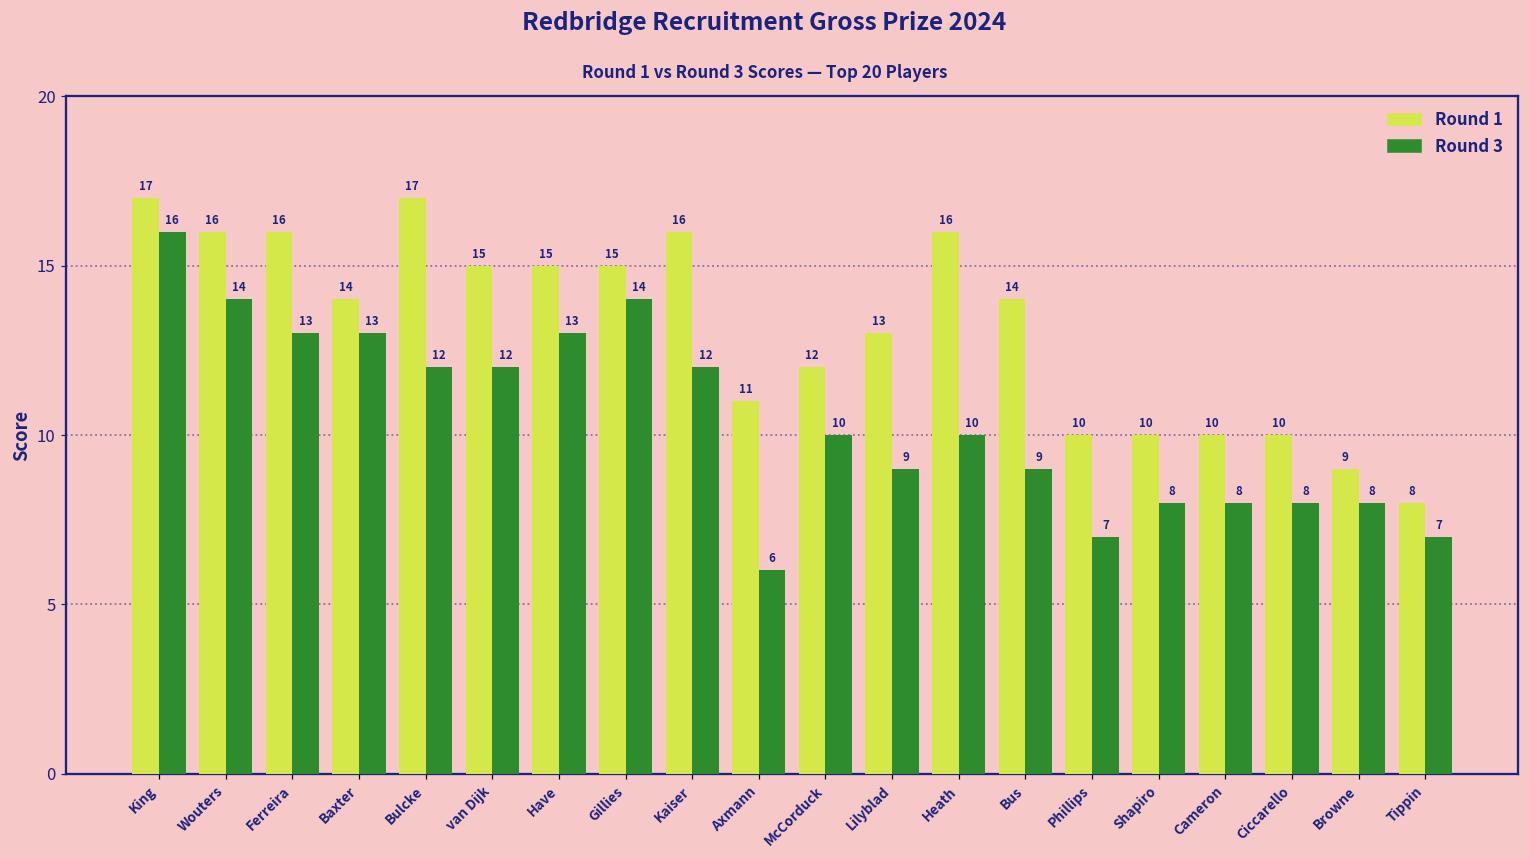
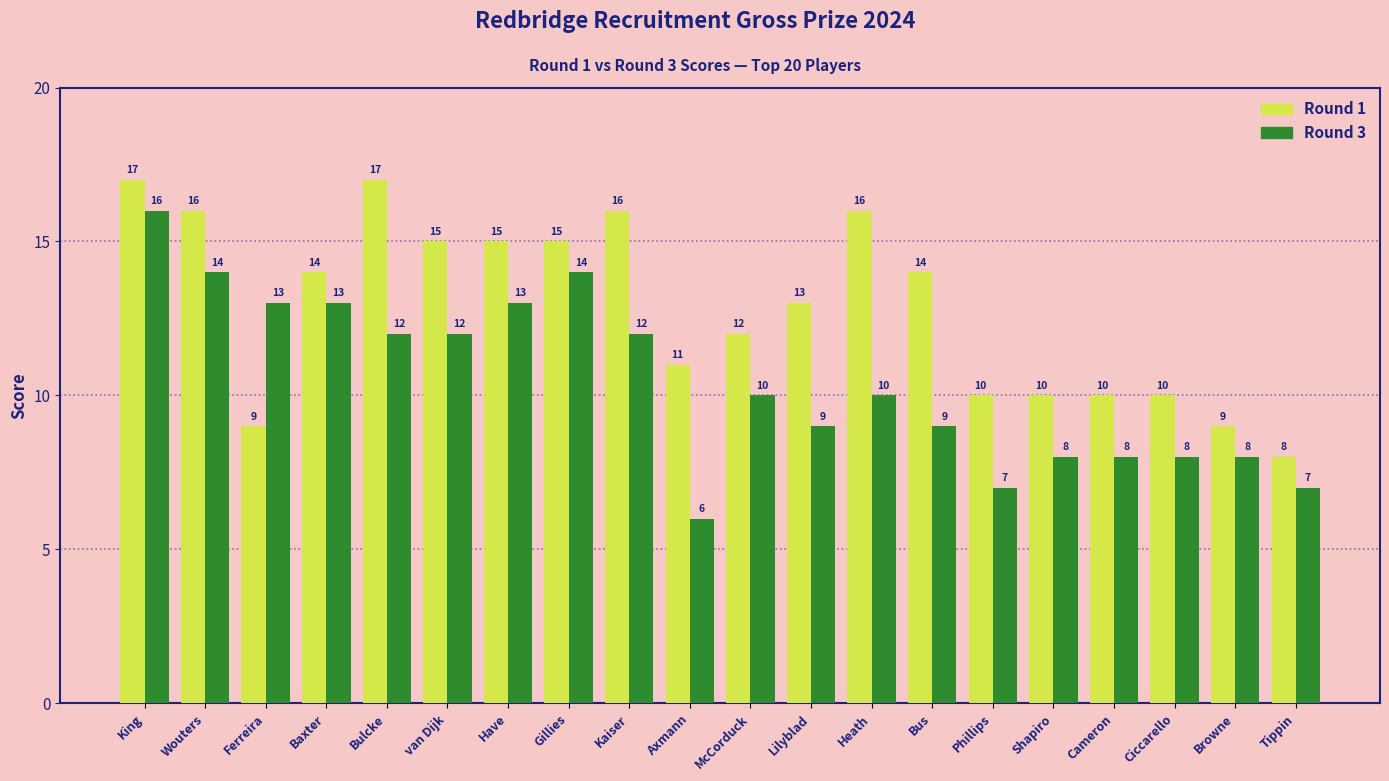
Round 1, Ferreira: 16 -> 9
